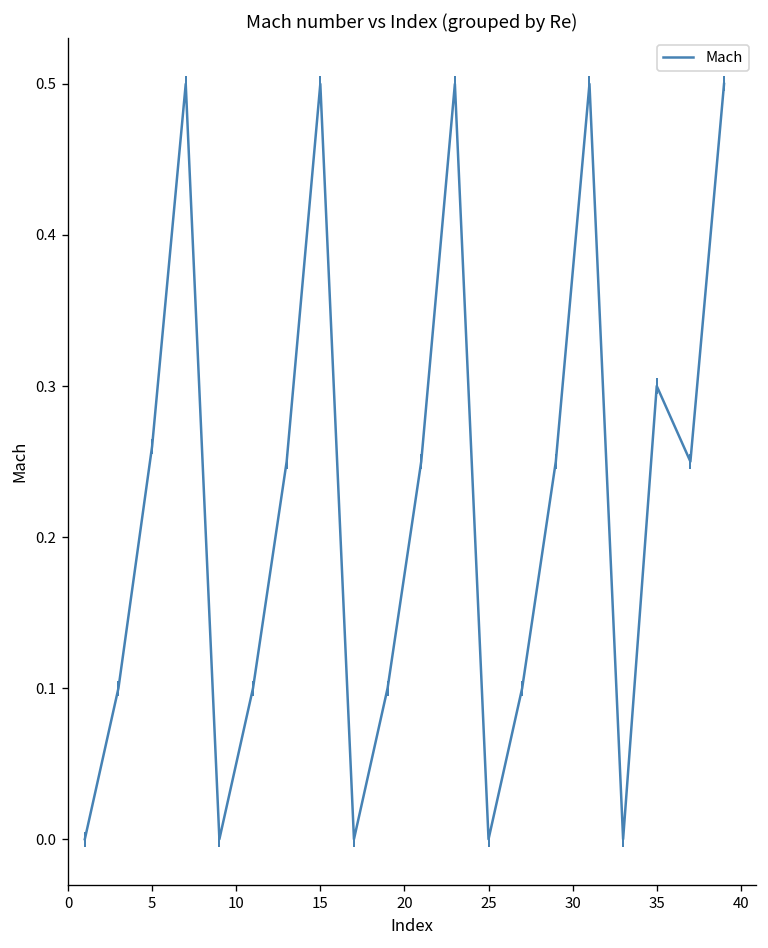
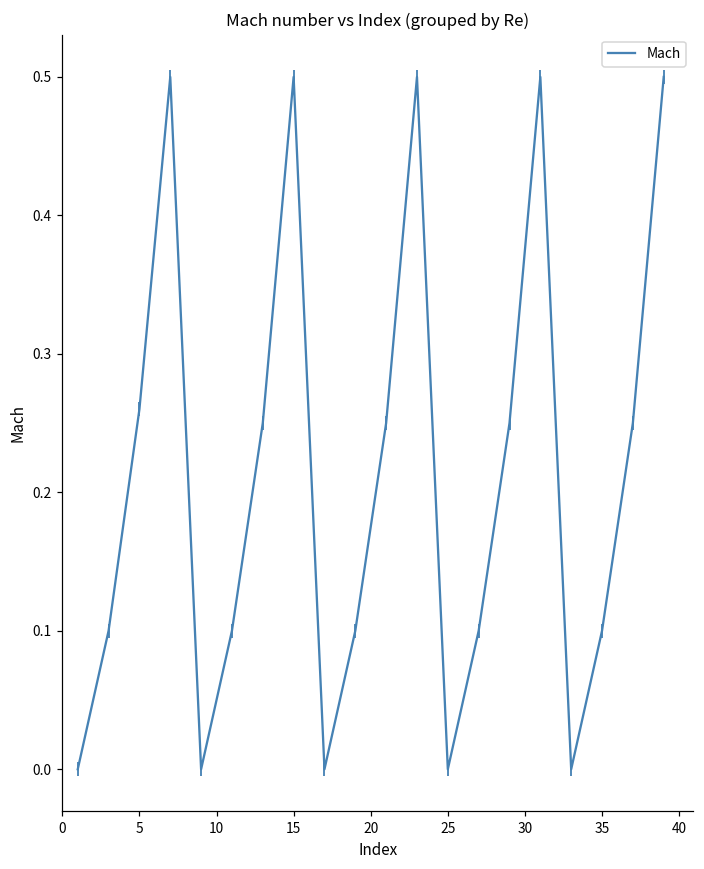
35: 0.3 -> 0.1
